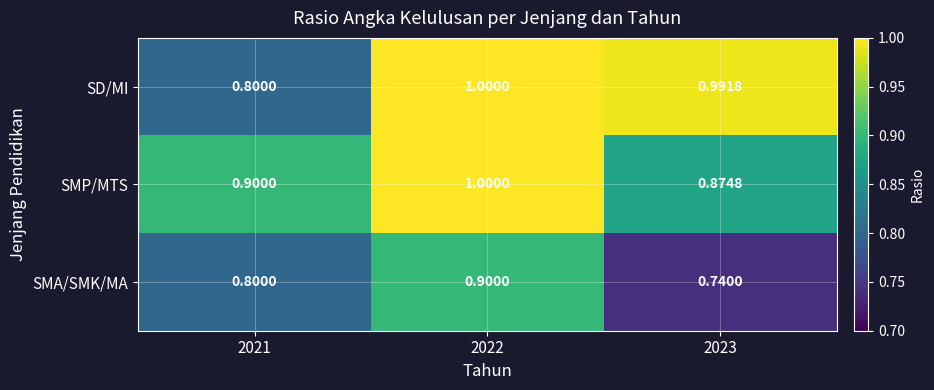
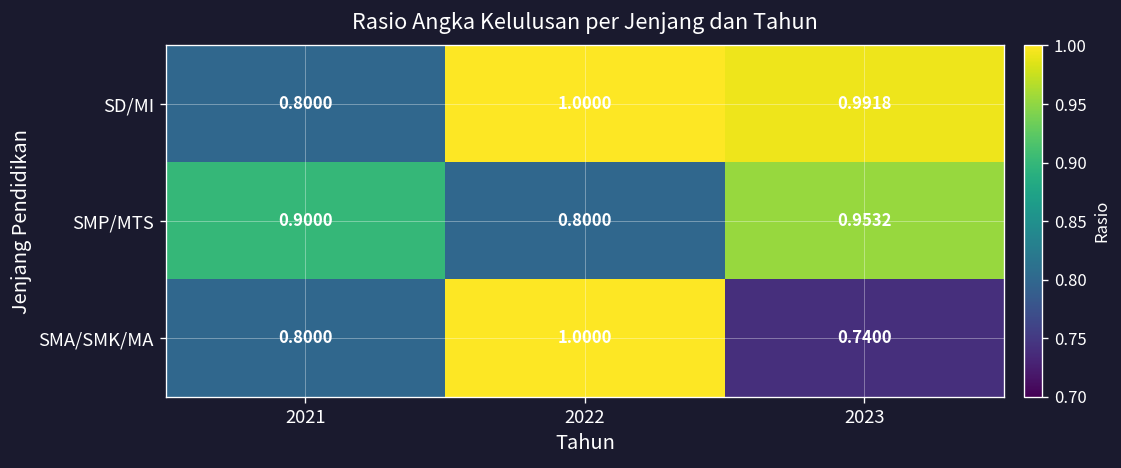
SMP/MTS, 2022: 1.0000 -> 0.8000
SMP/MTS, 2023: 0.8748 -> 0.9532
SMA/SMK/MA, 2022: 0.9000 -> 1.0000
